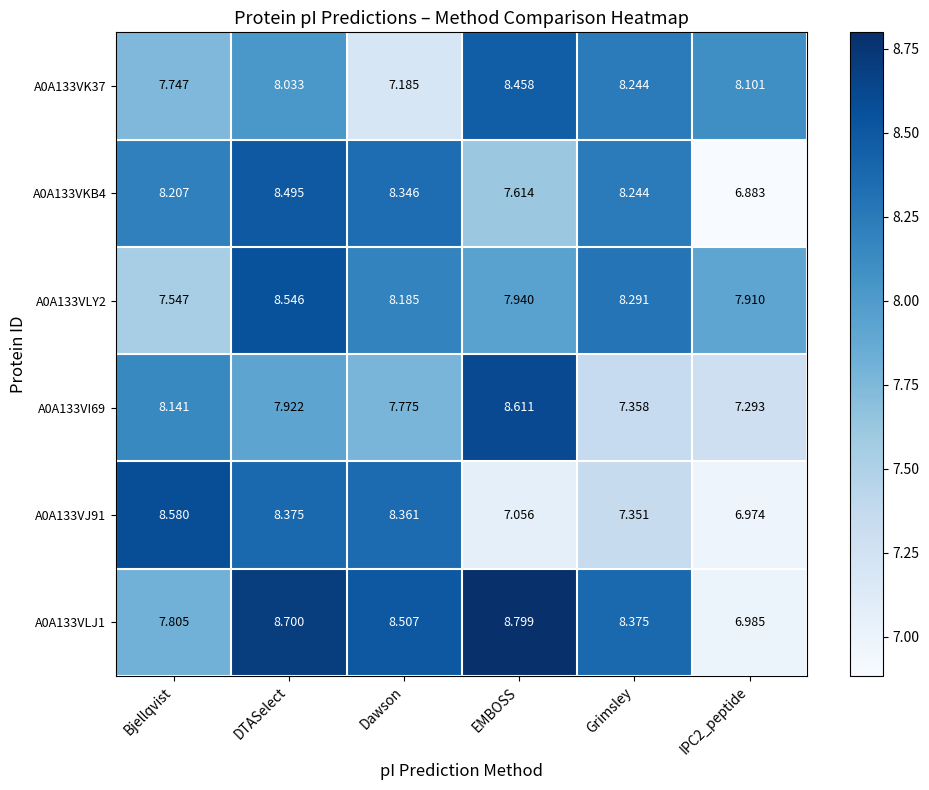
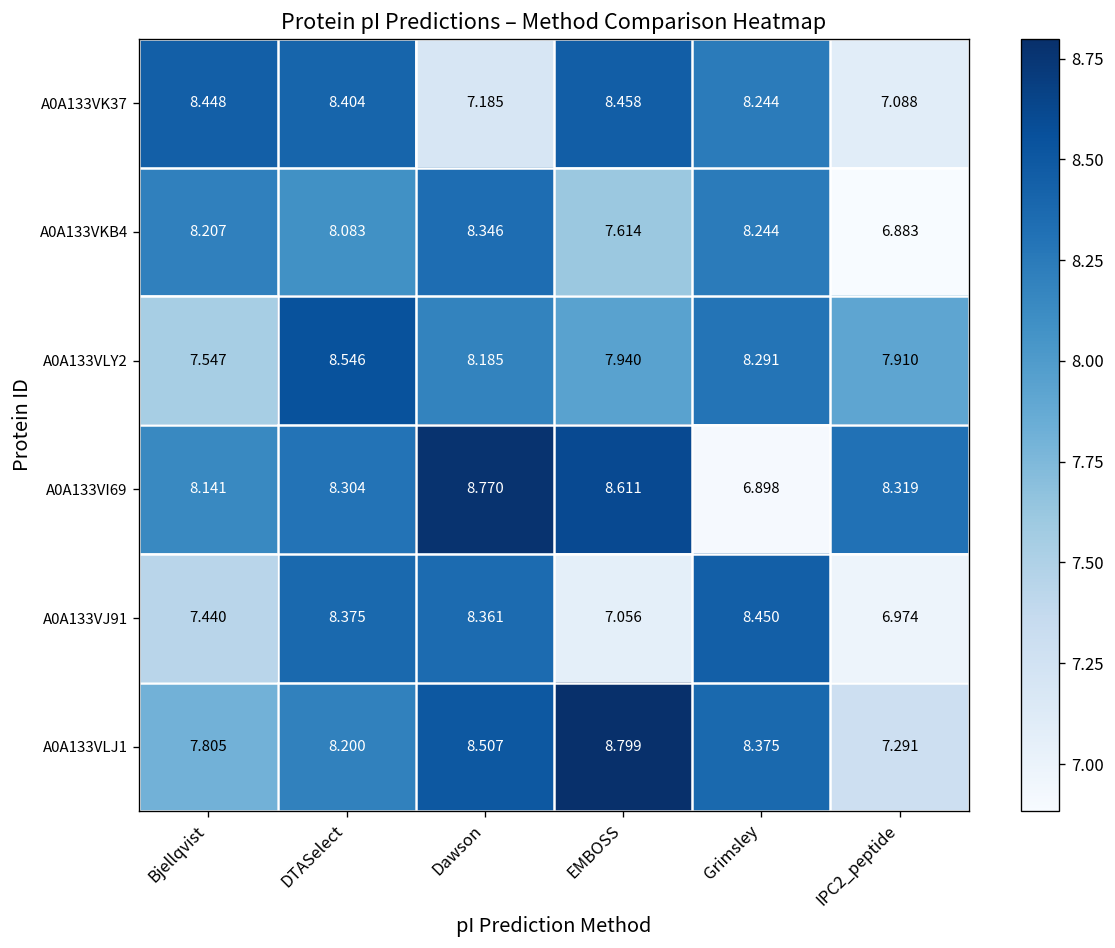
A0A133VK37, Bjellqvist: 7.747 -> 8.448
A0A133VK37, DTASelect: 8.033 -> 8.404
A0A133VK37, IPC2_peptide: 8.101 -> 7.088
A0A133VKB4, DTASelect: 8.495 -> 8.083
A0A133VI69, DTASelect: 7.922 -> 8.304
A0A133VI69, Dawson: 7.775 -> 8.770
A0A133VI69, Grimsley: 7.358 -> 6.898
A0A133VI69, IPC2_peptide: 7.293 -> 8.319
A0A133VJ91, Bjellqvist: 8.580 -> 7.440
A0A133VJ91, Grimsley: 7.351 -> 8.450
A0A133VLJ1, DTASelect: 8.700 -> 8.200
A0A133VLJ1, IPC2_peptide: 6.985 -> 7.291
